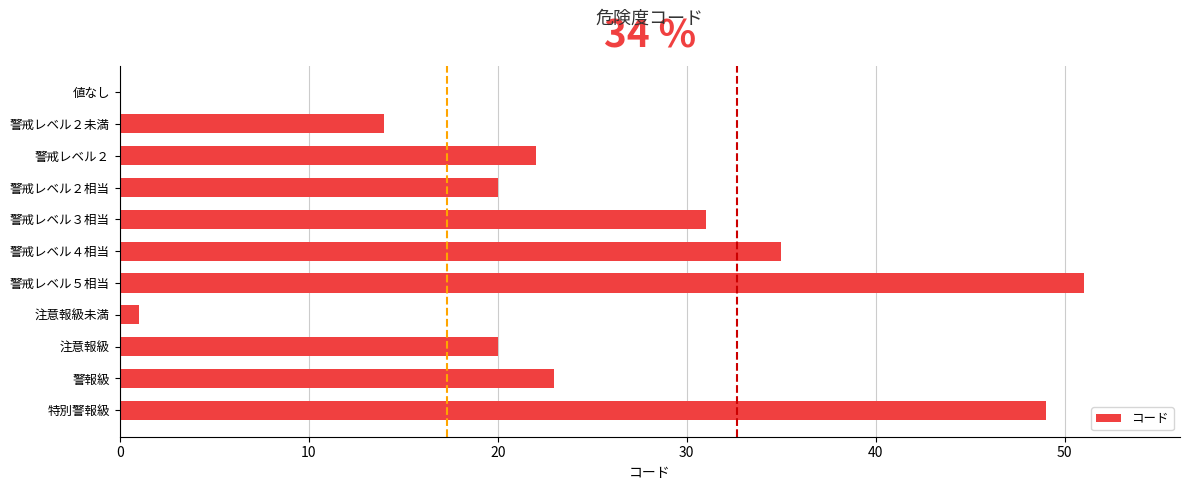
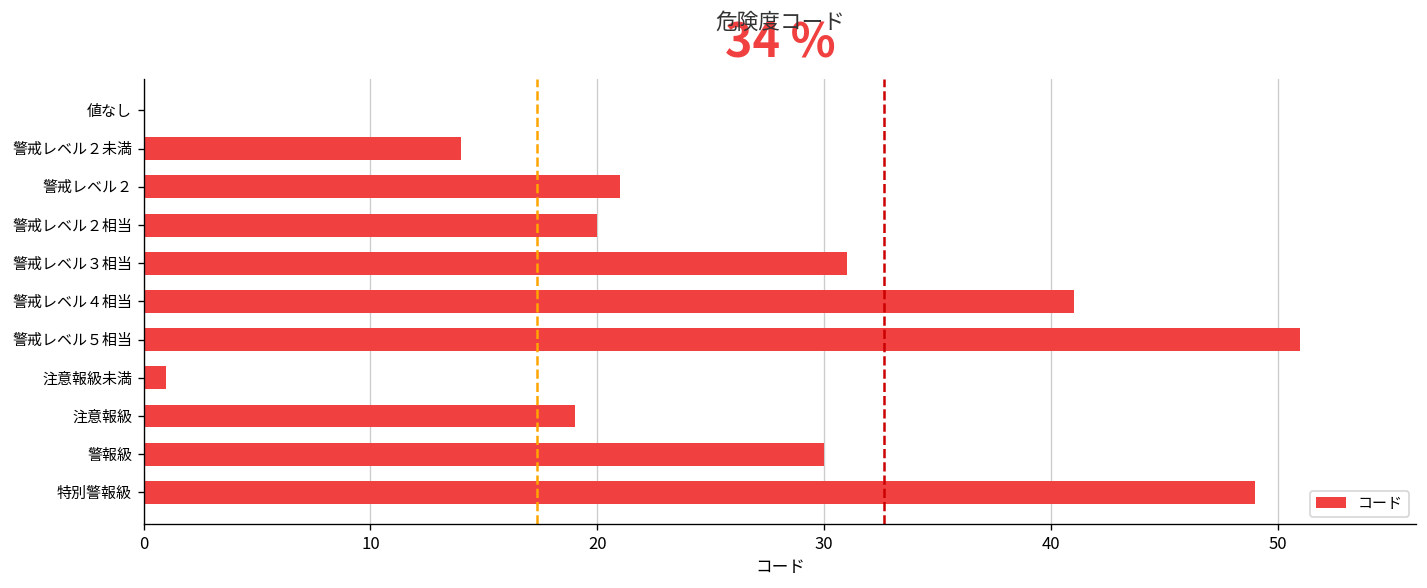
警戒レベル２: 22 -> 21
警戒レベル４相当: 35 -> 41
注意報級: 20 -> 19
警報級: 23 -> 30
